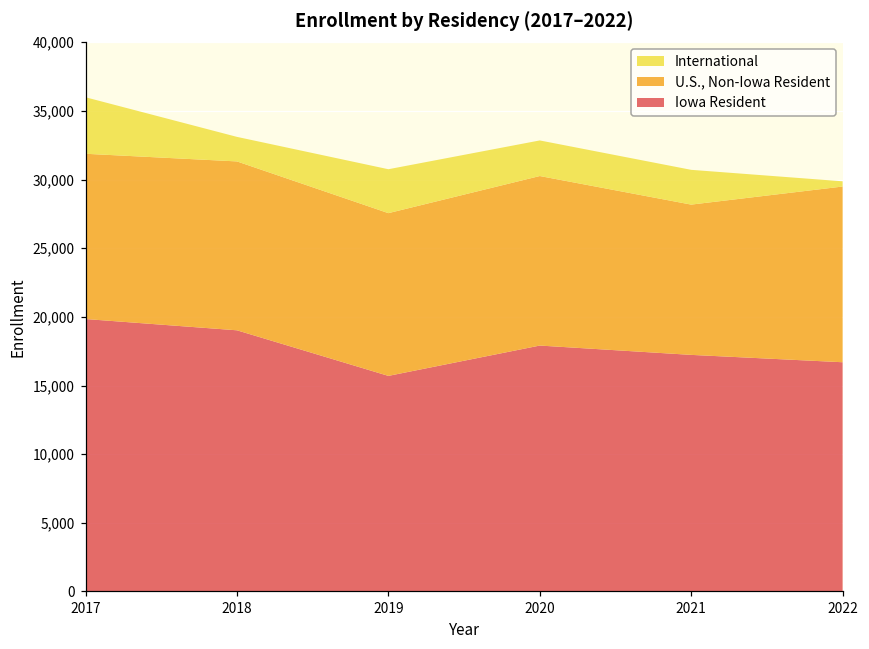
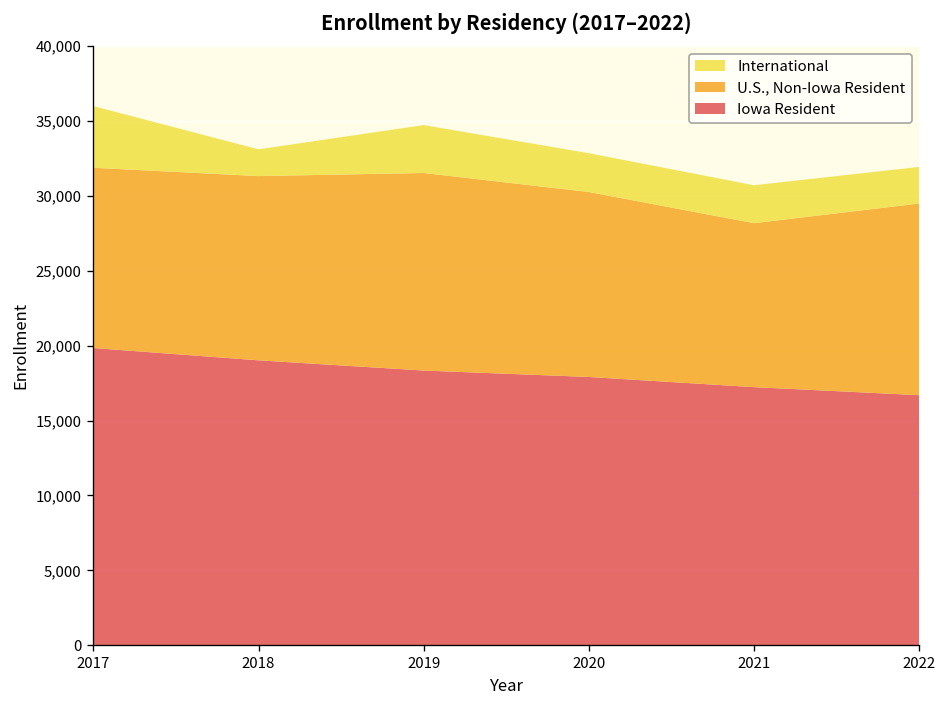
Iowa Resident, 2019: 15,700 -> 18,300
U.S., Non-Iowa Resident, 2019: 11,900 -> 13,200
International, 2022: 400 -> 2,400
